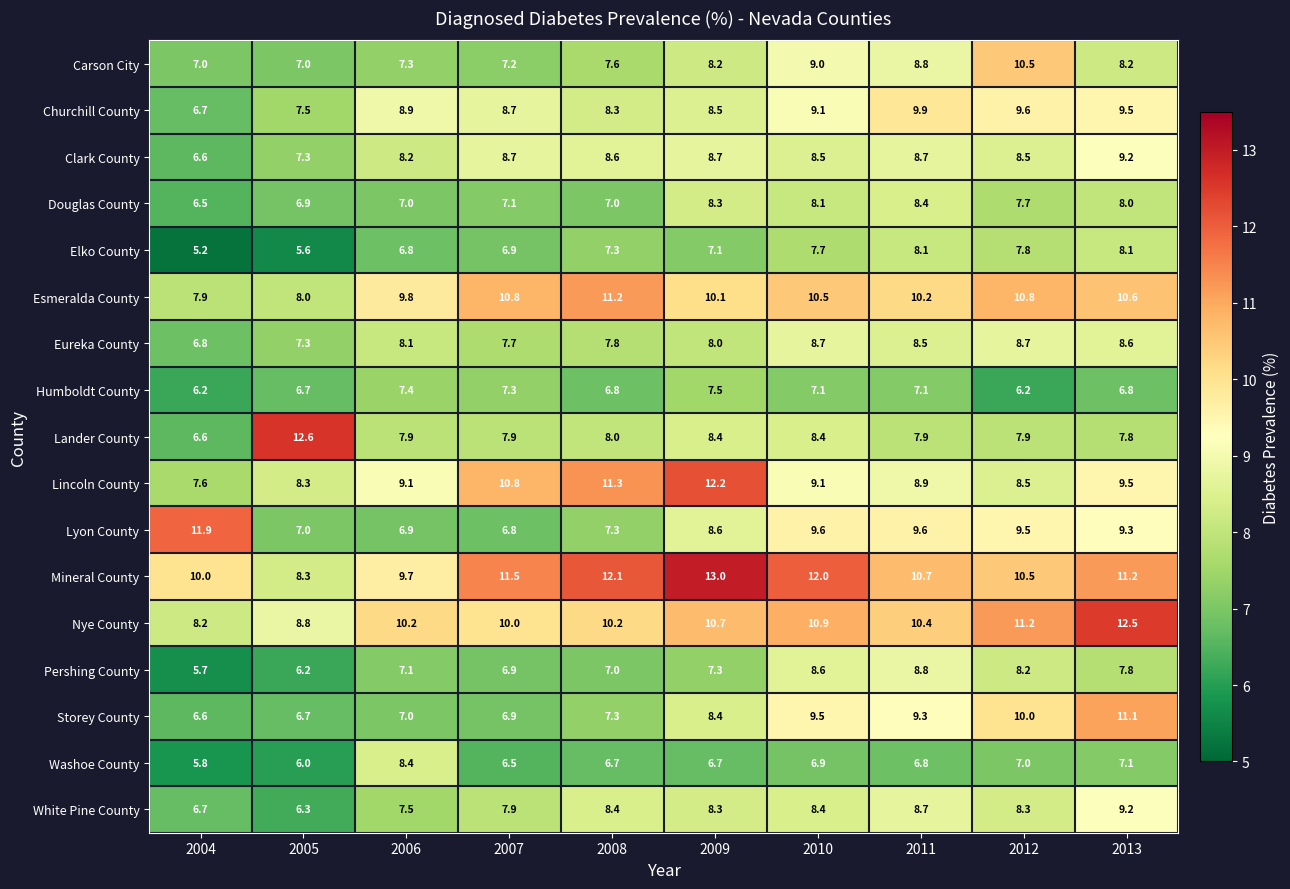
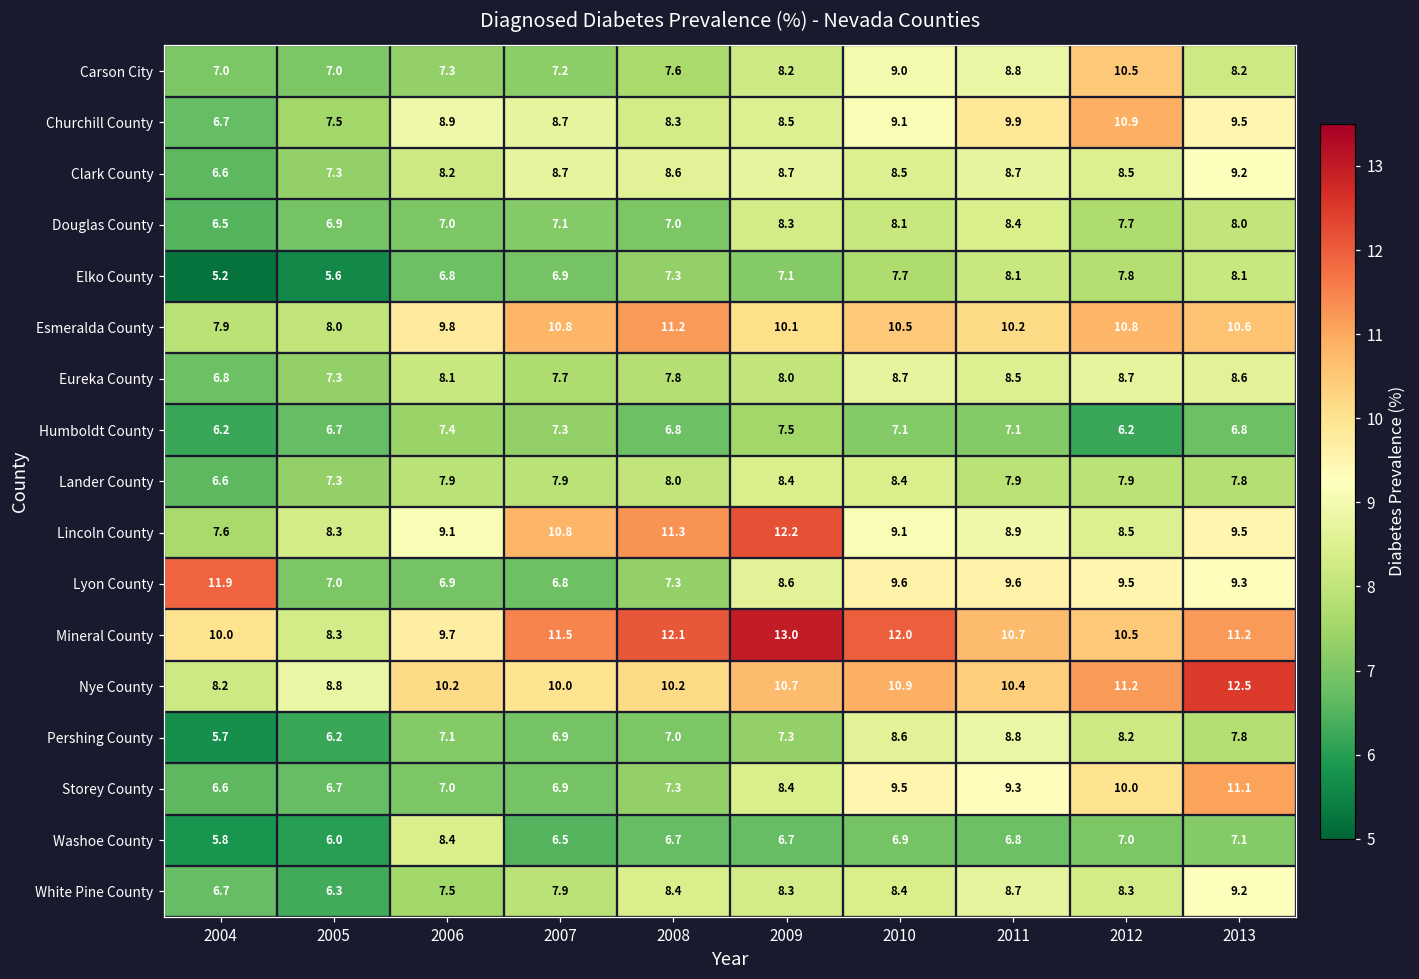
Churchill County, 2012: 9.6 -> 10.9
Lander County, 2005: 12.6 -> 7.3
